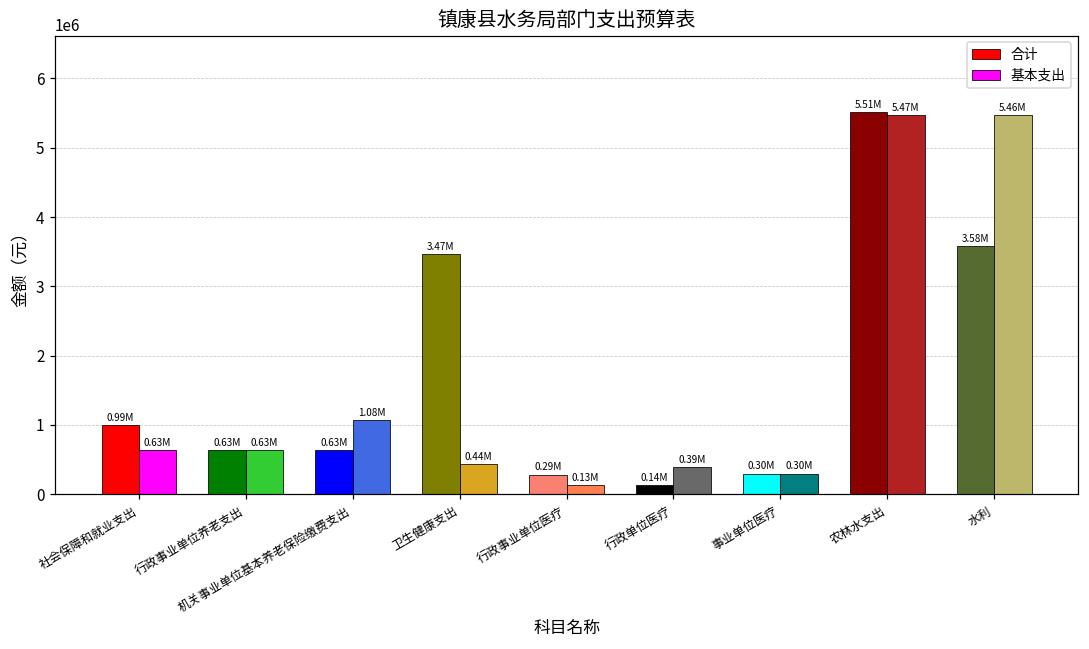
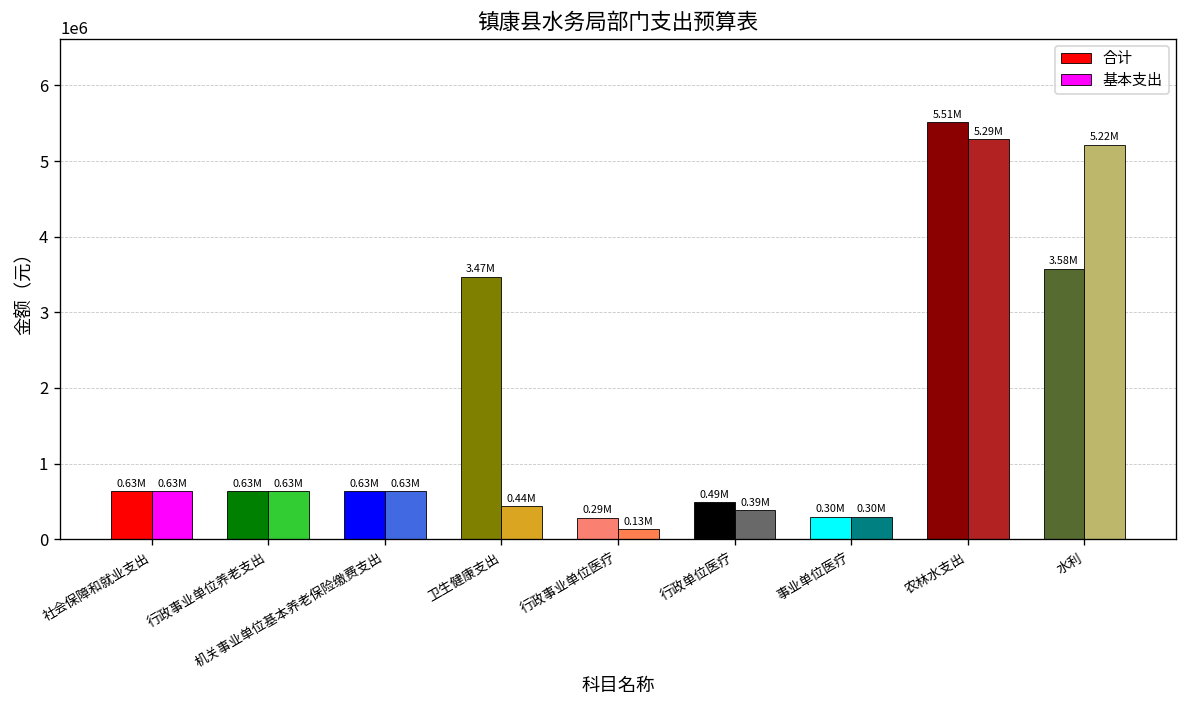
合计, 社会保障和就业支出: 0.99M -> 0.63M
基本支出, 机关事业单位基本养老保险缴费支出: 1.08M -> 0.63M
合计, 行政单位医疗: 0.14M -> 0.49M
基本支出, 农林水支出: 5.47M -> 5.29M
基本支出, 水利: 5.46M -> 5.22M
